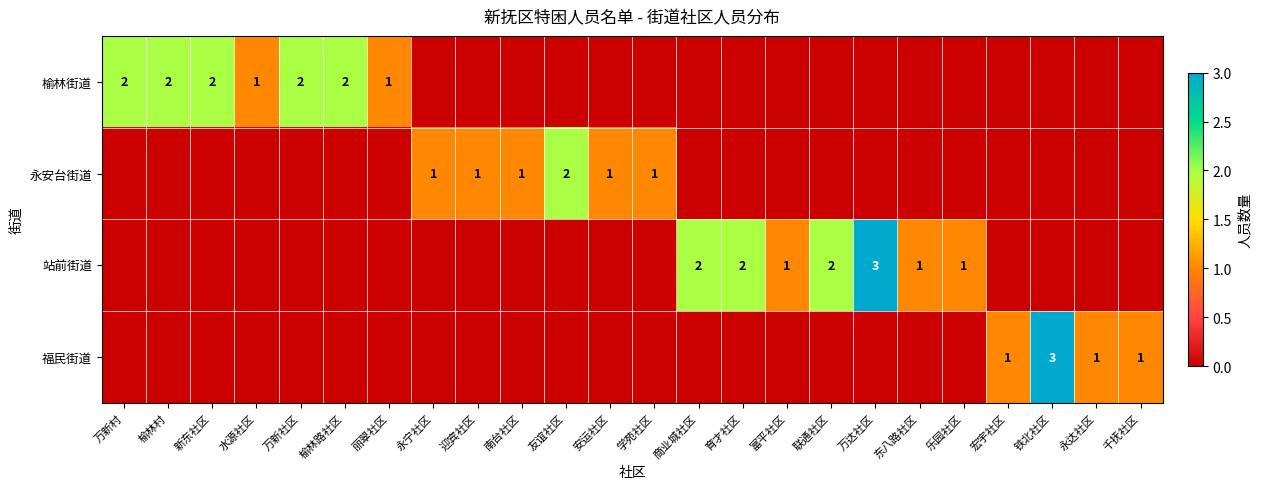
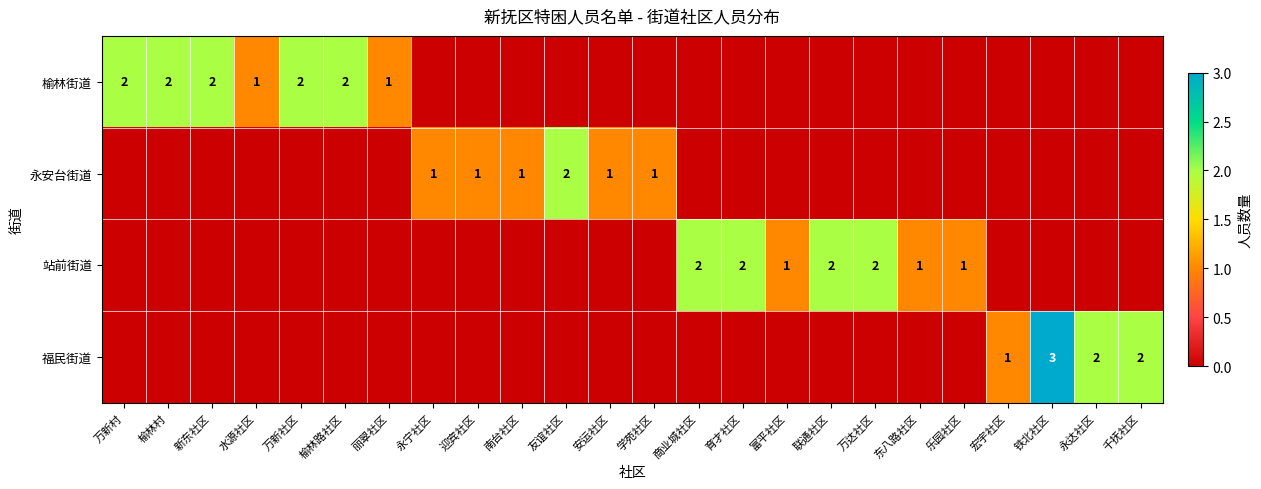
站前街道, 万达社区: 3 -> 2
福民街道, 永达社区: 1 -> 2
福民街道, 千抚社区: 1 -> 2
